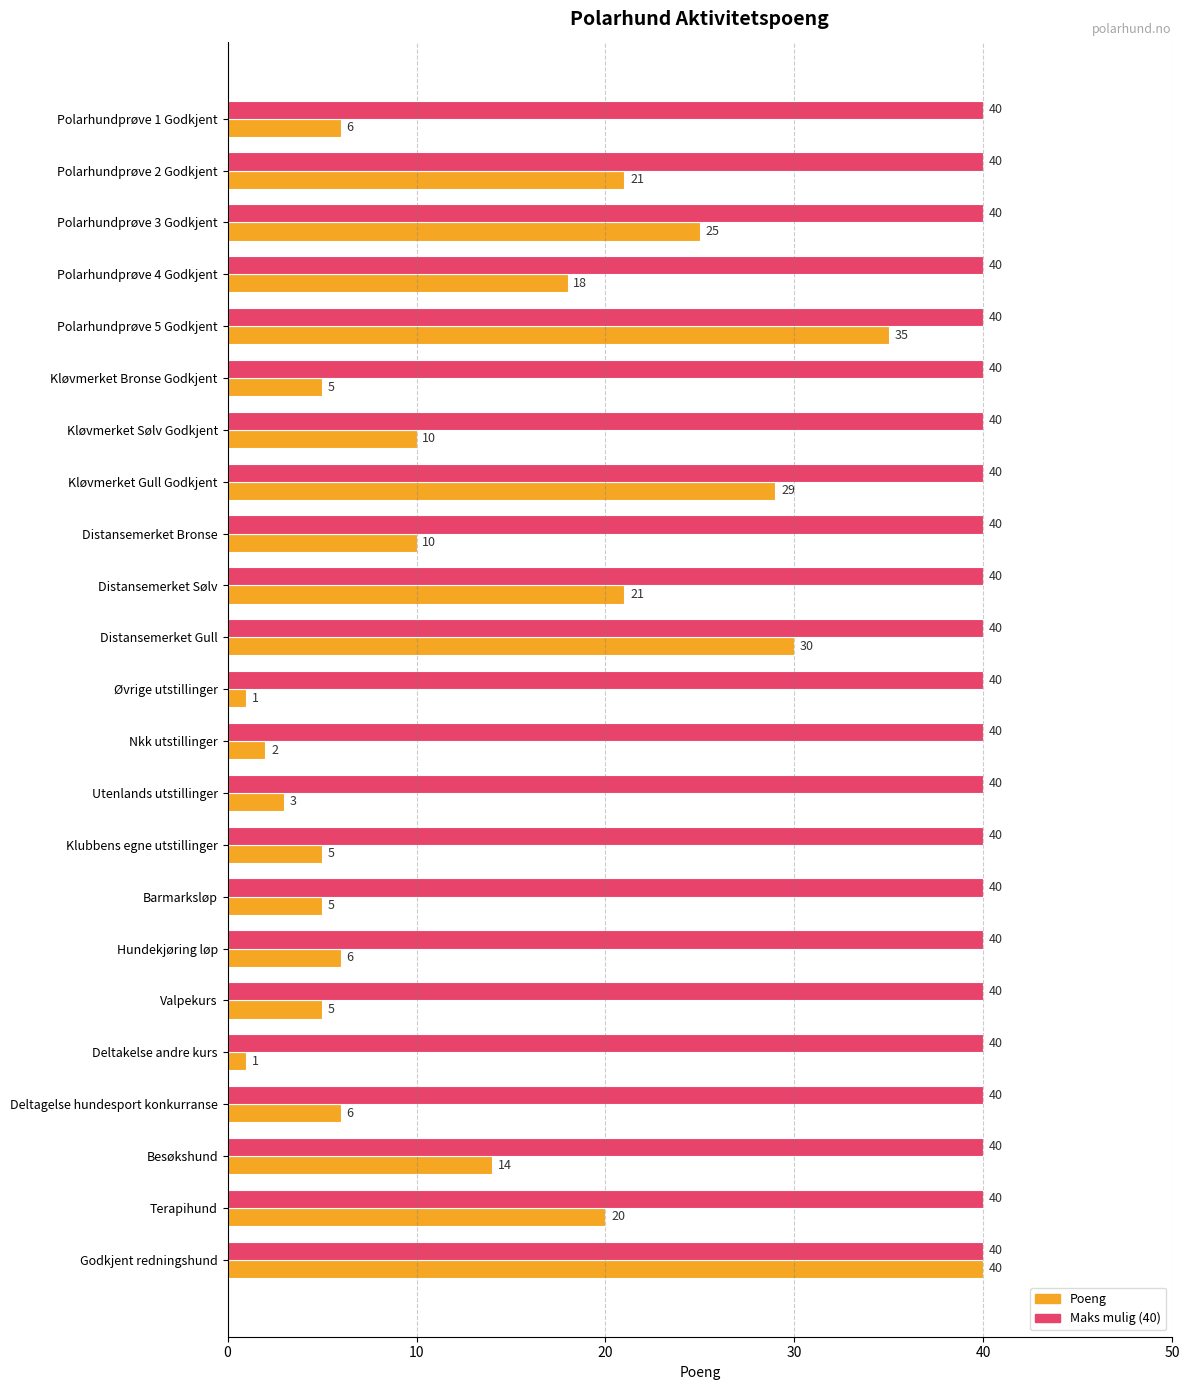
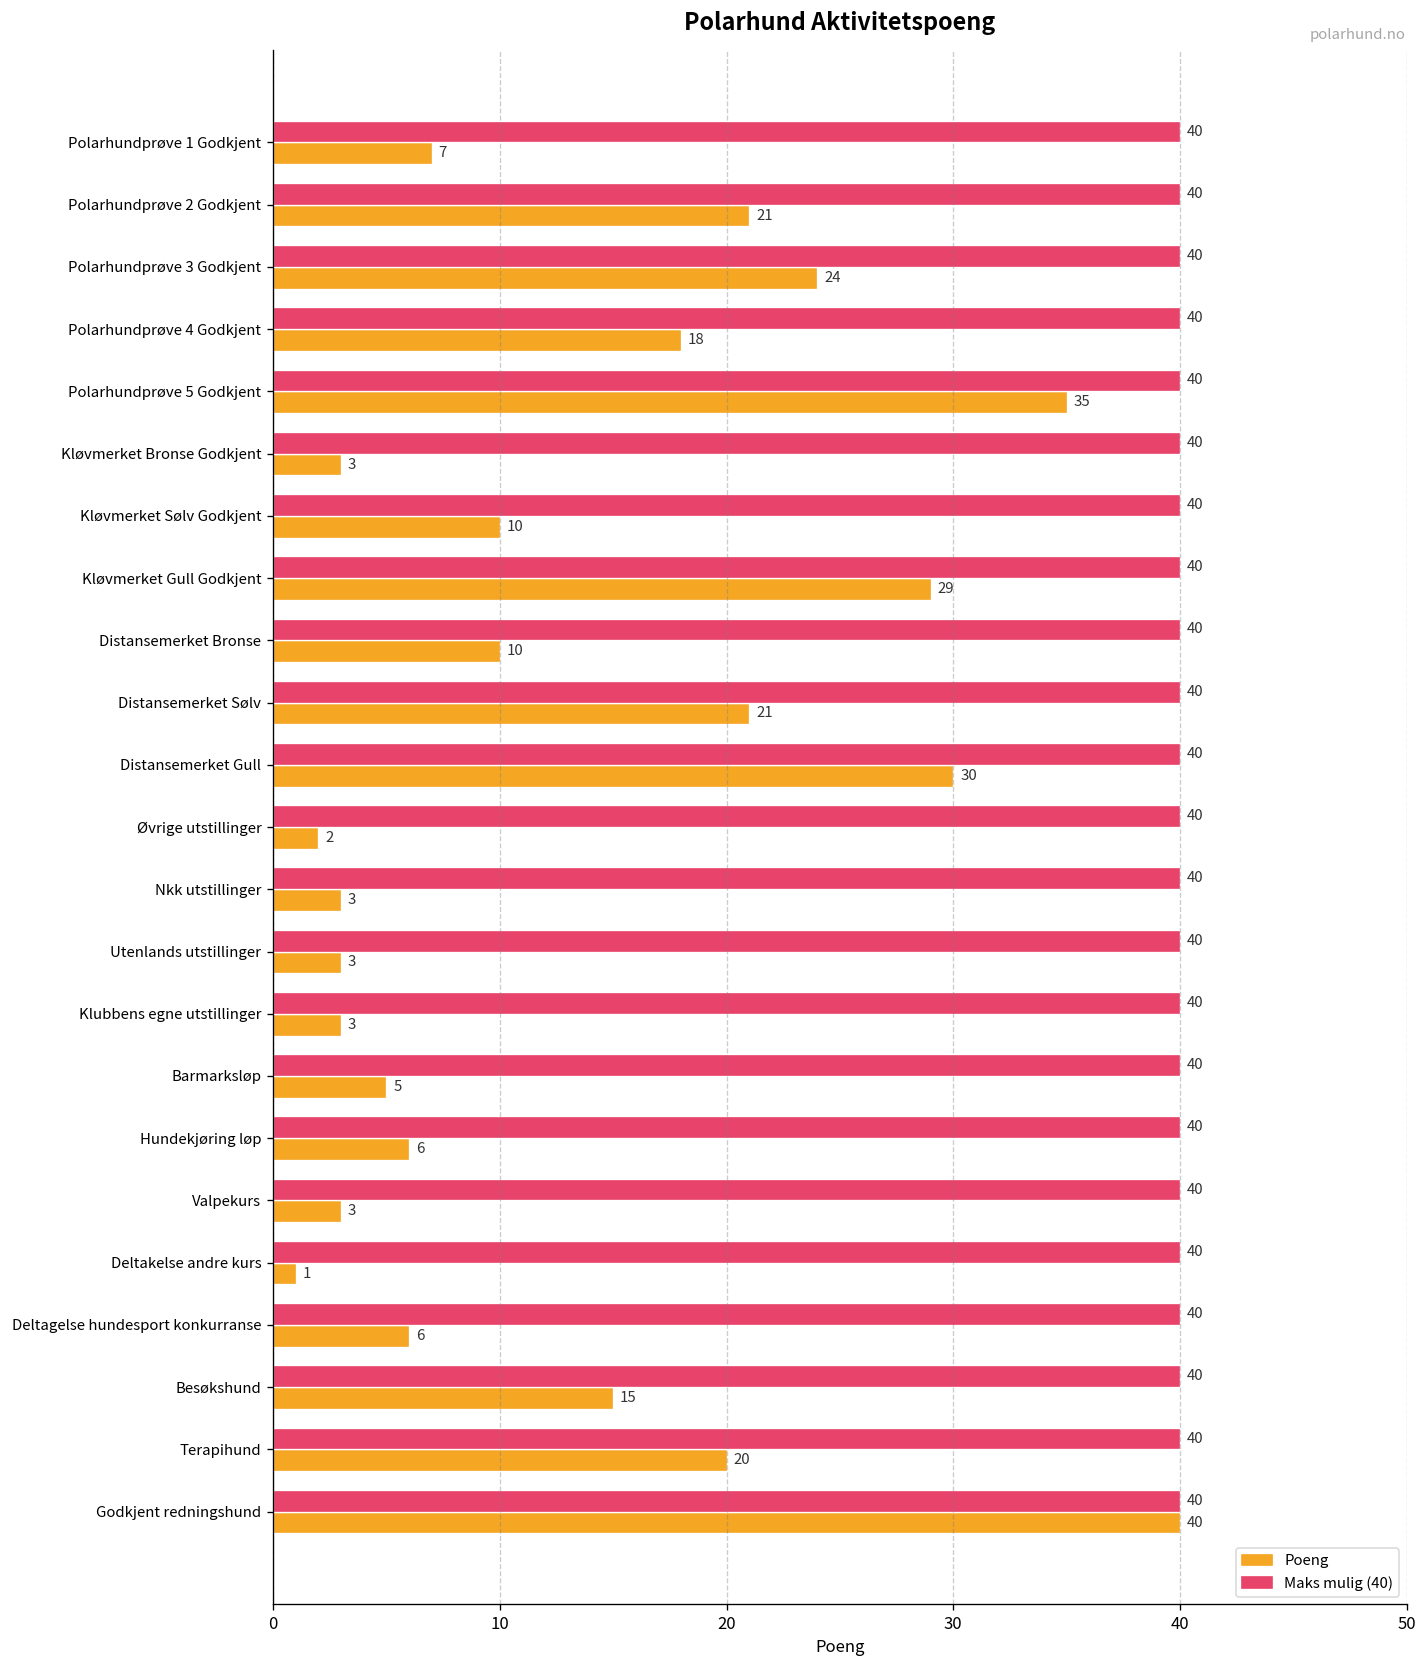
Poeng, Polarhundprøve 1 Godkjent: 6 -> 7
Poeng, Polarhundprøve 3 Godkjent: 25 -> 24
Poeng, Kløvmerket Bronse Godkjent: 5 -> 3
Poeng, Øvrige utstillinger: 1 -> 2
Poeng, Nkk utstillinger: 2 -> 3
Poeng, Klubbens egne utstillinger: 5 -> 3
Poeng, Valpekurs: 5 -> 3
Poeng, Besøkshund: 14 -> 15
